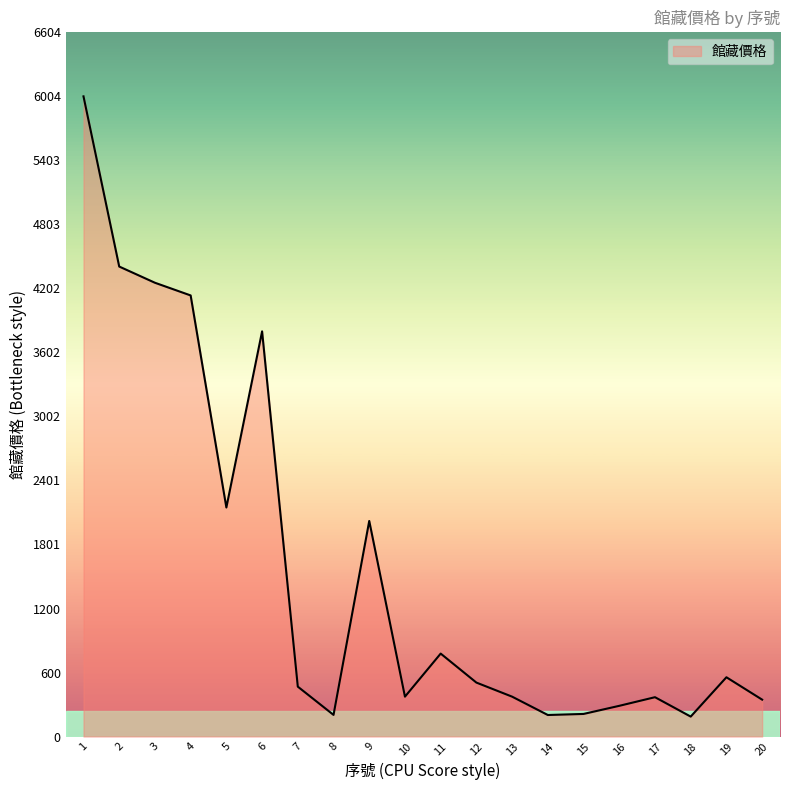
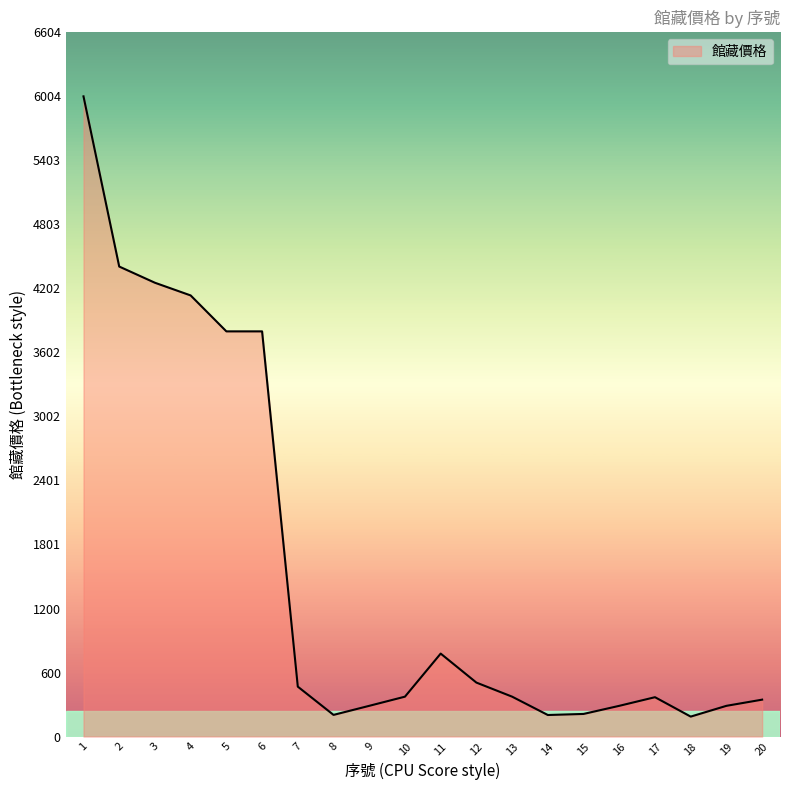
5: 2150 -> 3800
9: 2020 -> 290
19: 560 -> 290
